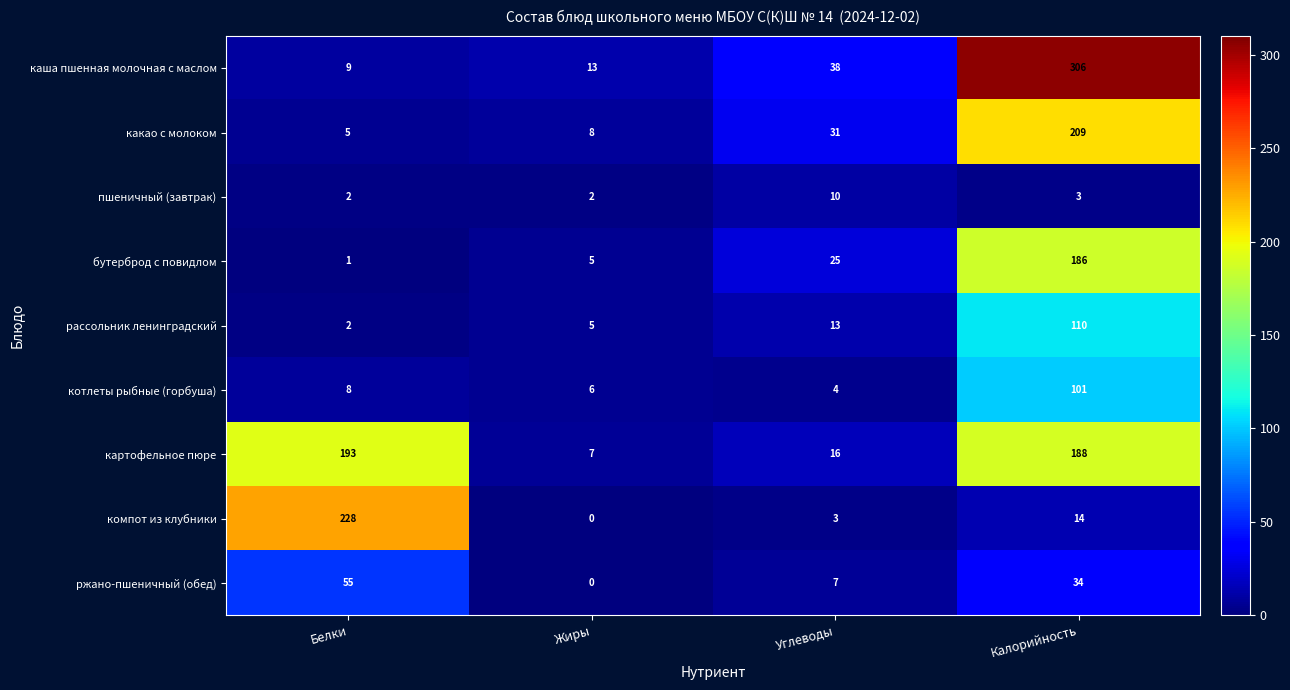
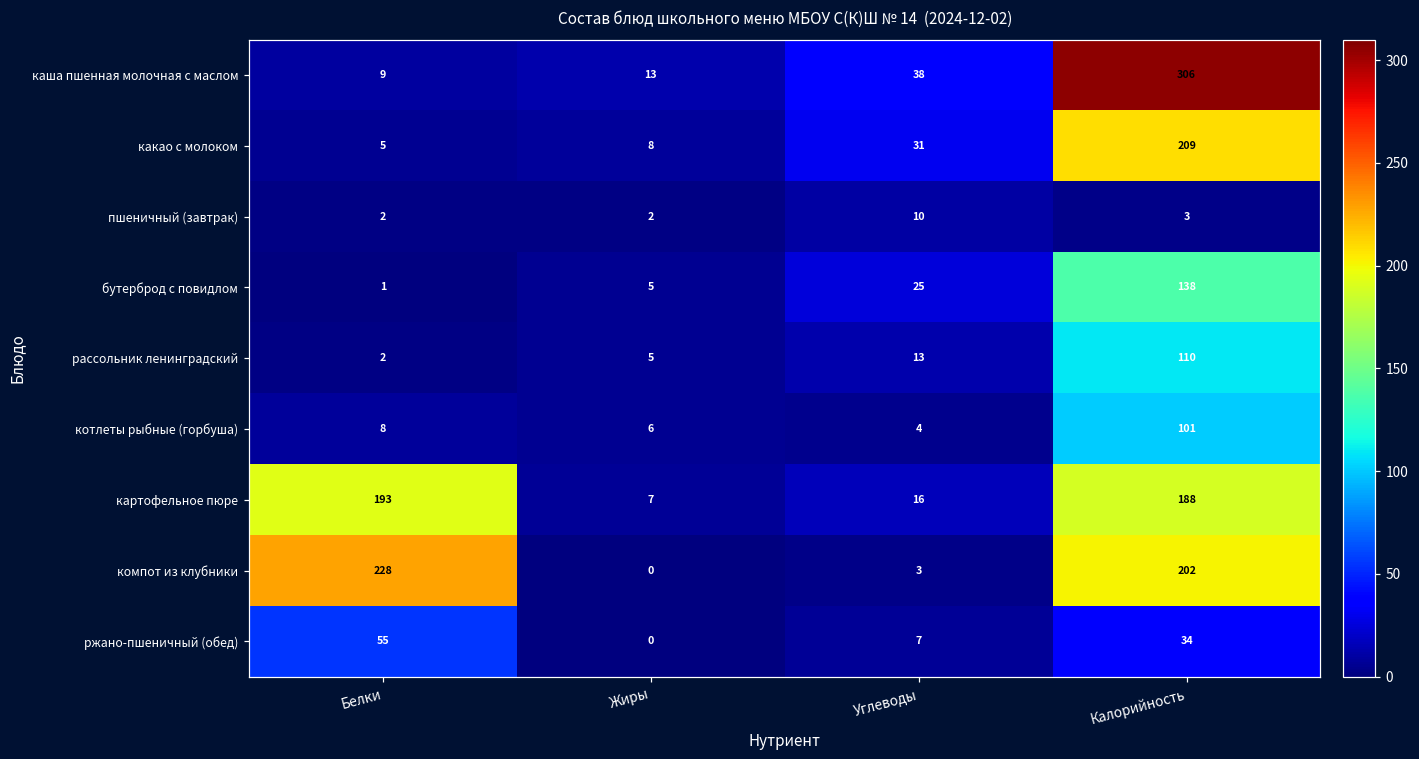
бутерброд с повидлом, Калорийность: 186 -> 138
компот из клубники, Калорийность: 14 -> 202
